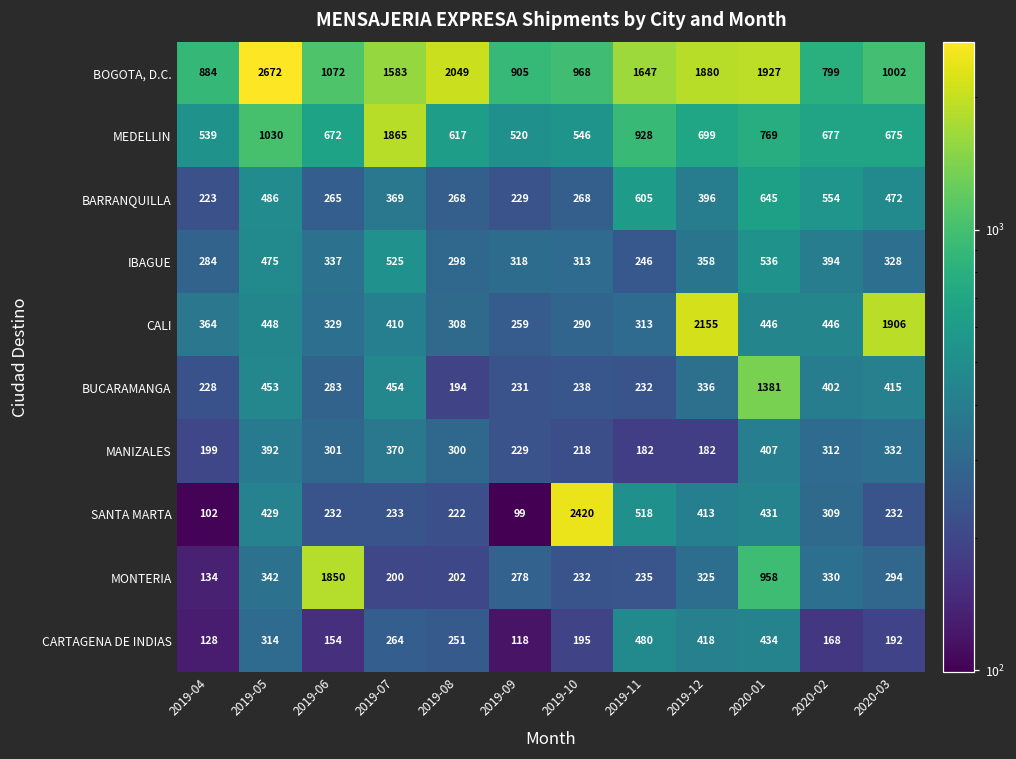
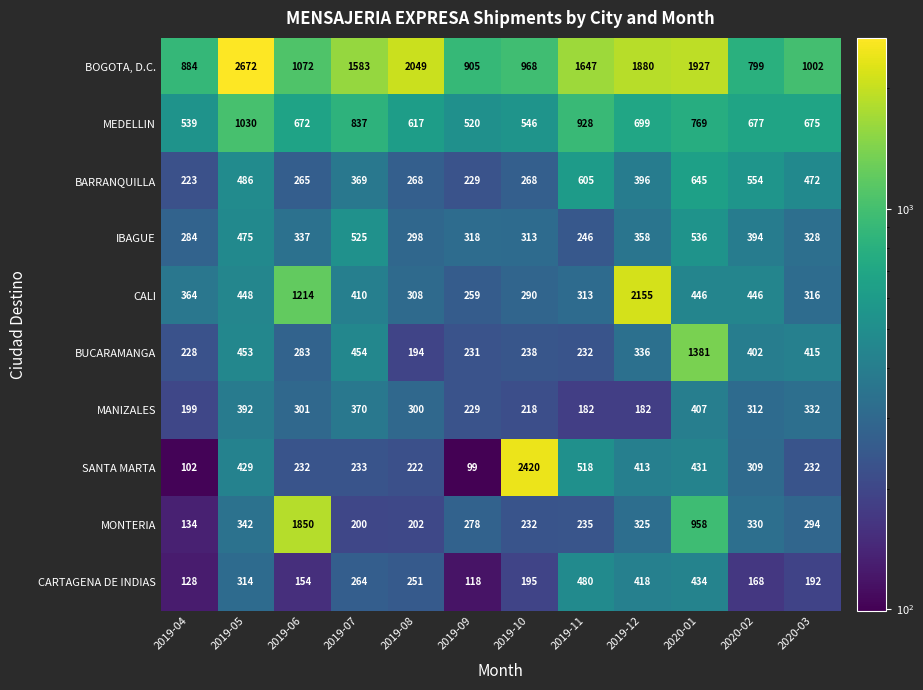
MEDELLIN, 2019-07: 1865 -> 837
CALI, 2019-06: 329 -> 1214
CALI, 2020-03: 1906 -> 316
